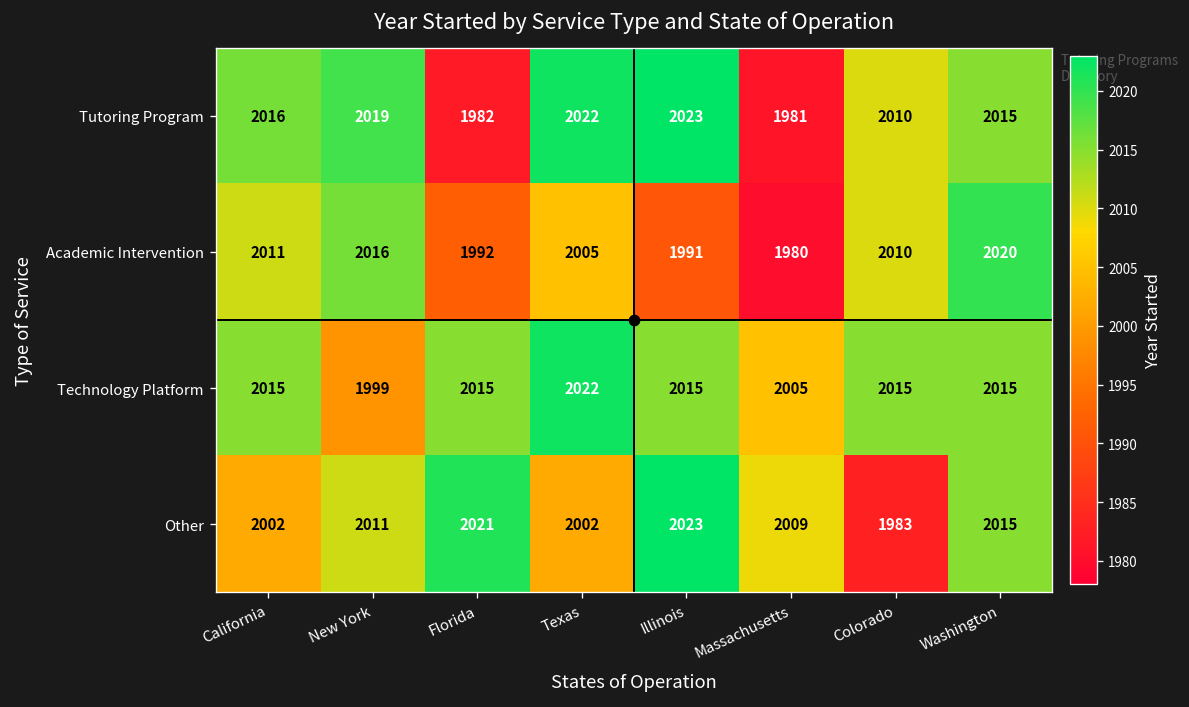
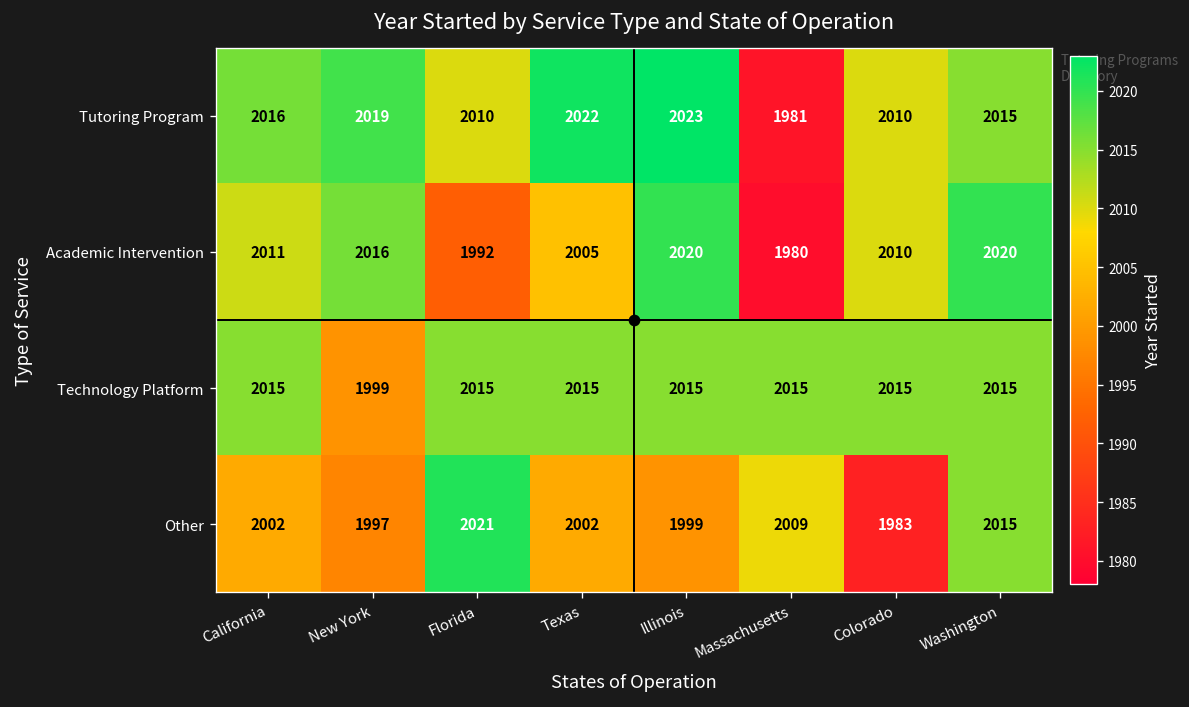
Tutoring Program, Florida: 1982 -> 2010
Academic Intervention, Illinois: 1991 -> 2020
Technology Platform, Texas: 2022 -> 2015
Technology Platform, Massachusetts: 2005 -> 2015
Other, New York: 2011 -> 1997
Other, Illinois: 2023 -> 1999
